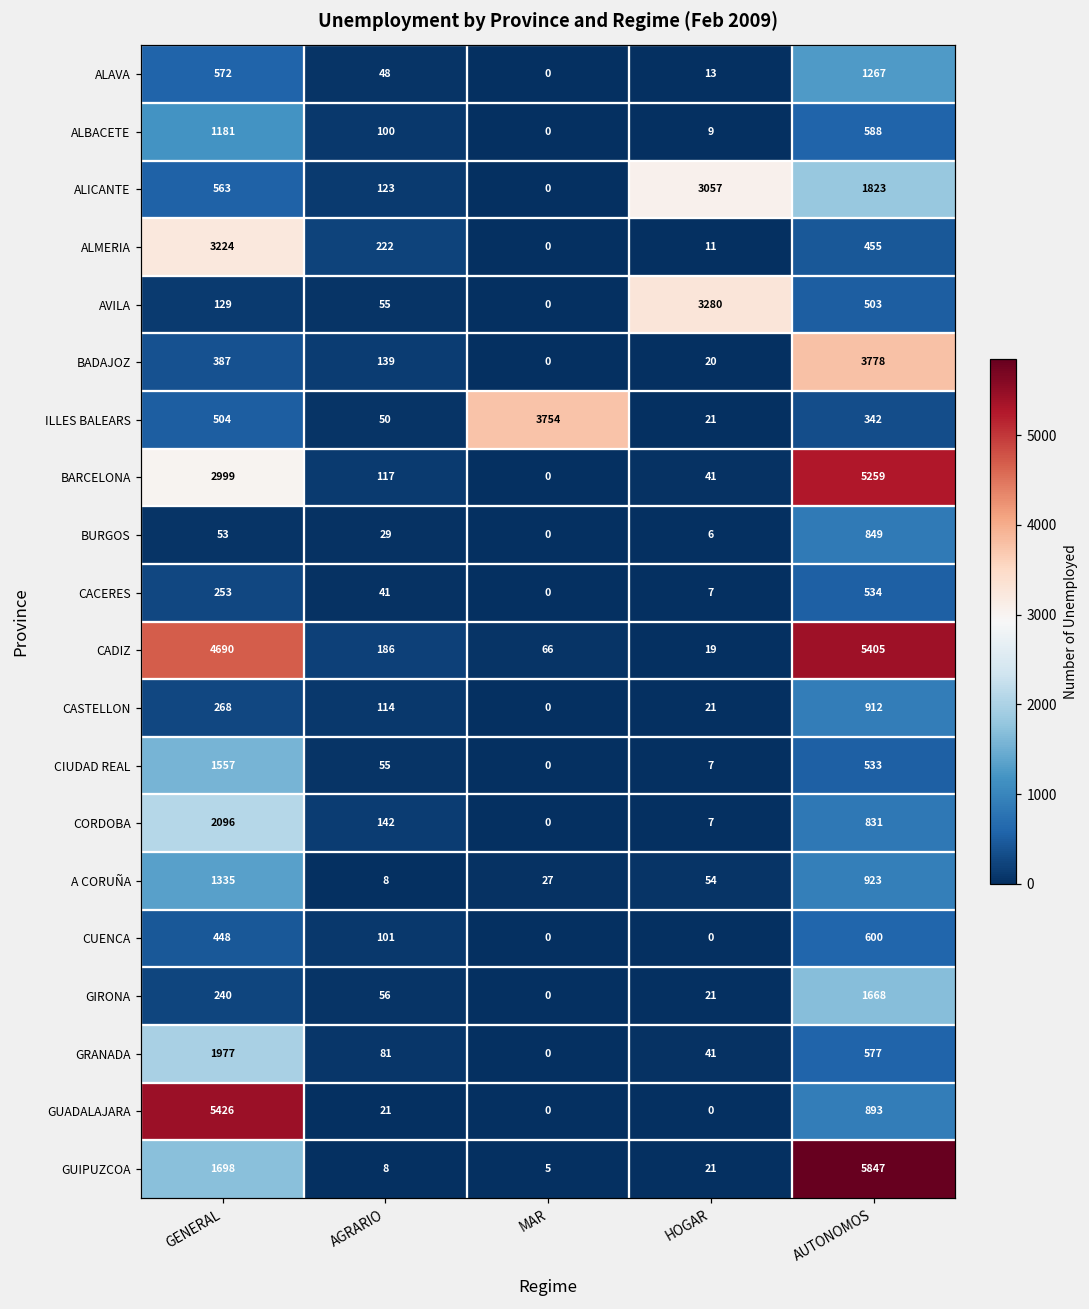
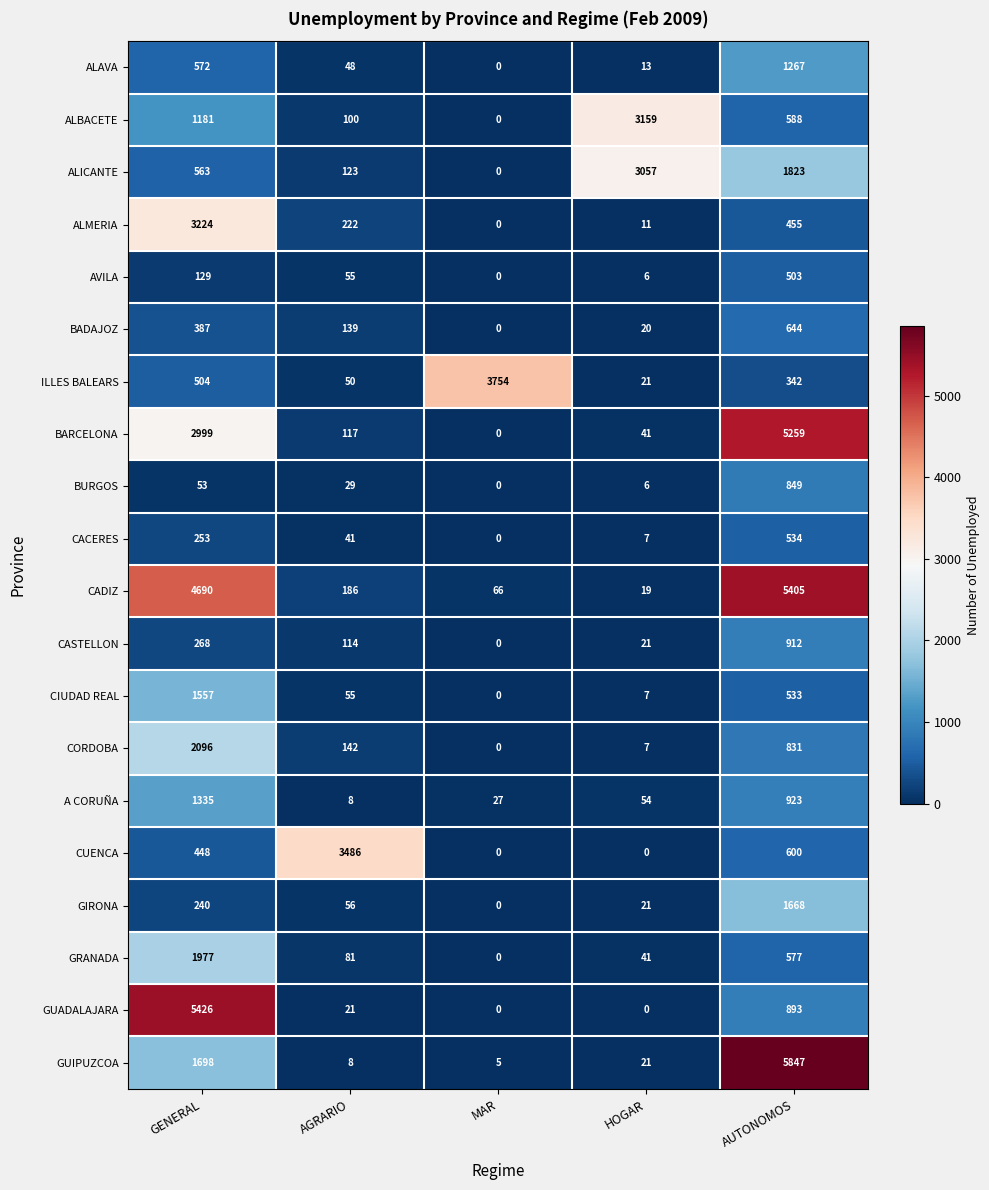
ALBACETE, HOGAR: 9 -> 3159
AVILA, HOGAR: 3280 -> 6
BADAJOZ, AUTONOMOS: 3778 -> 644
CUENCA, AGRARIO: 101 -> 3486
